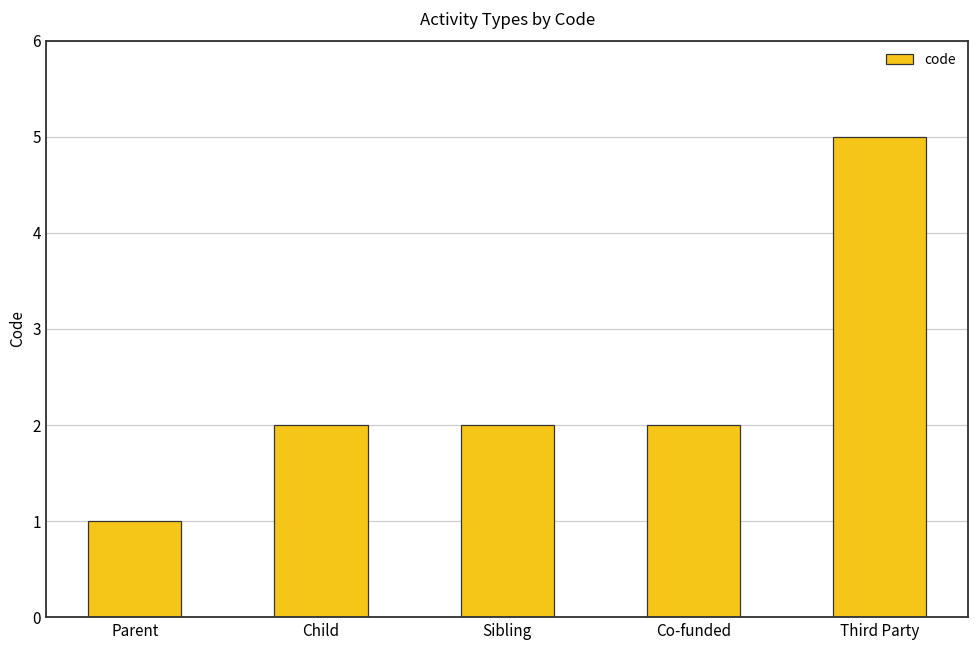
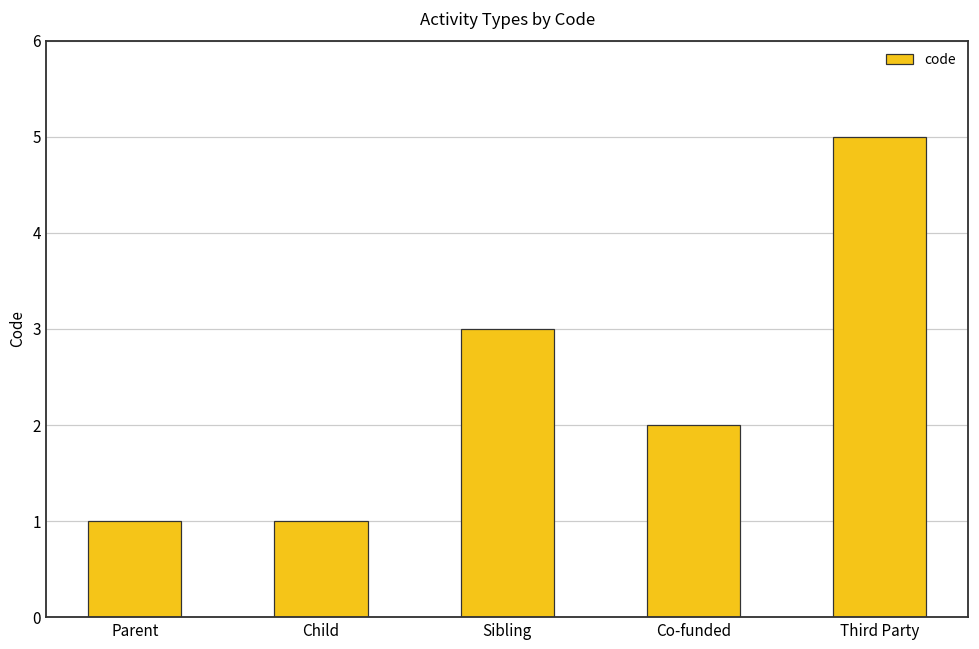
Child: 2 -> 1
Sibling: 2 -> 3
